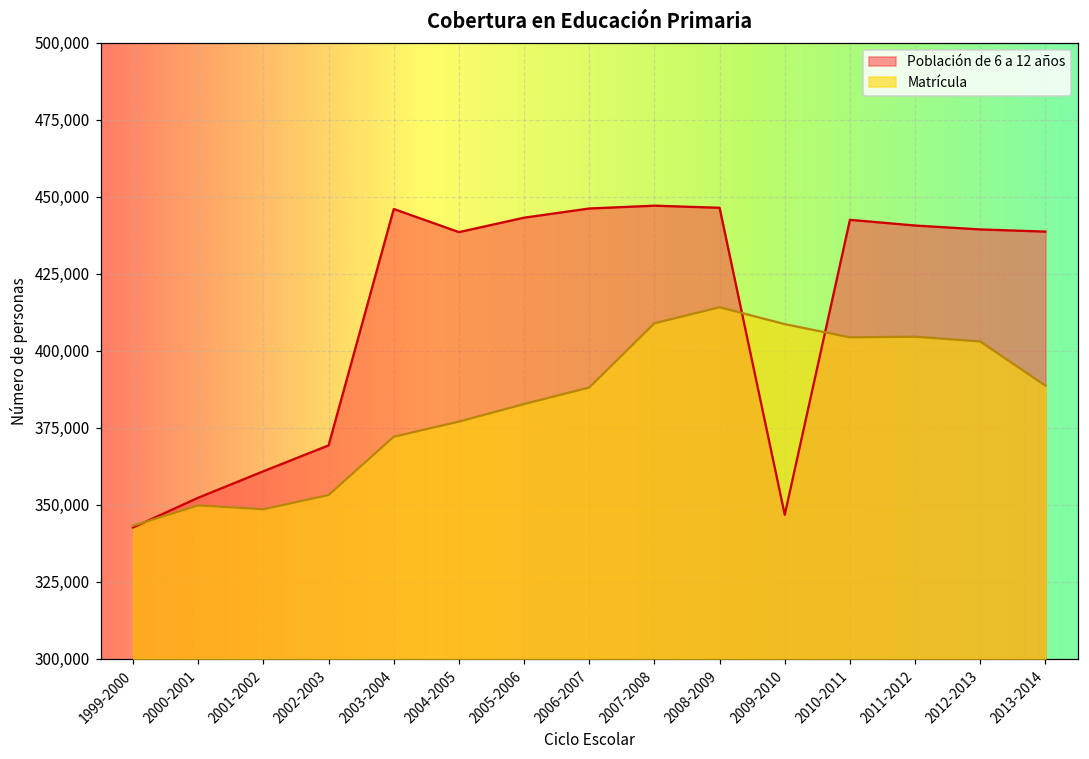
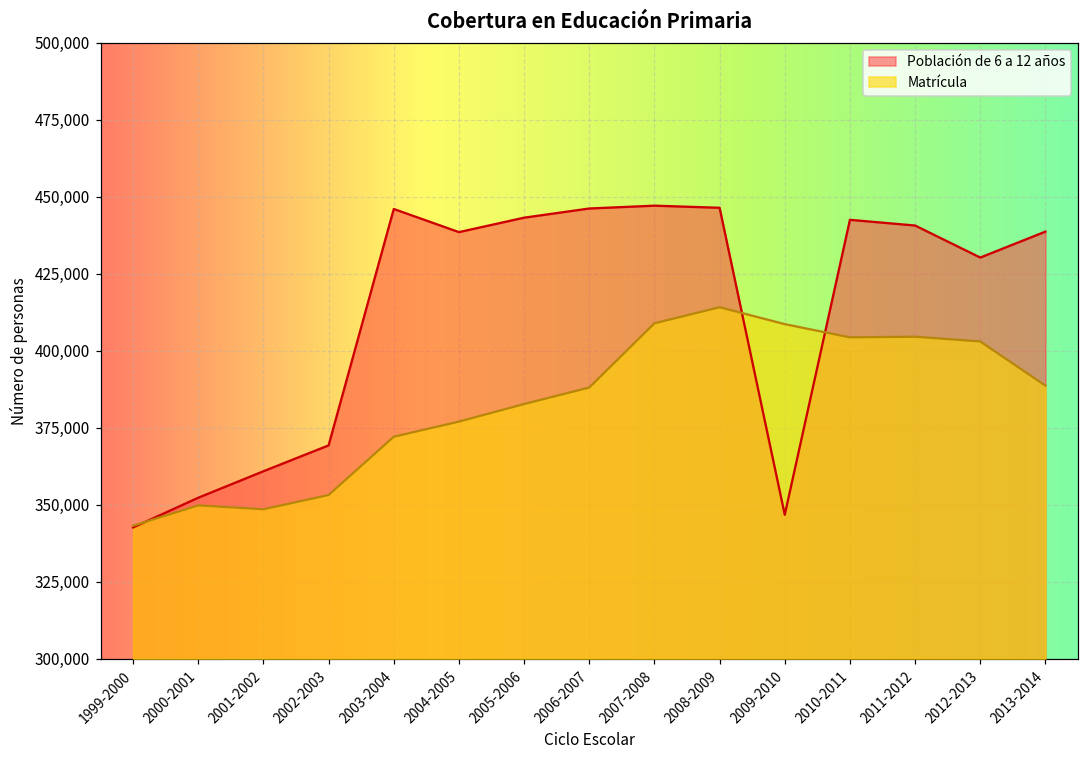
Población de 6 a 12 años, 2012-2013: 439,000 -> 430,000
